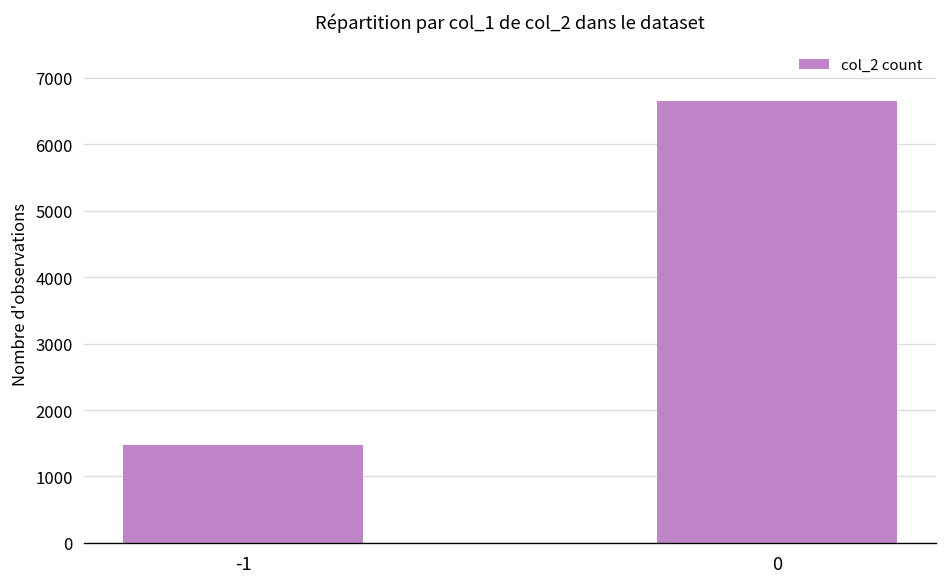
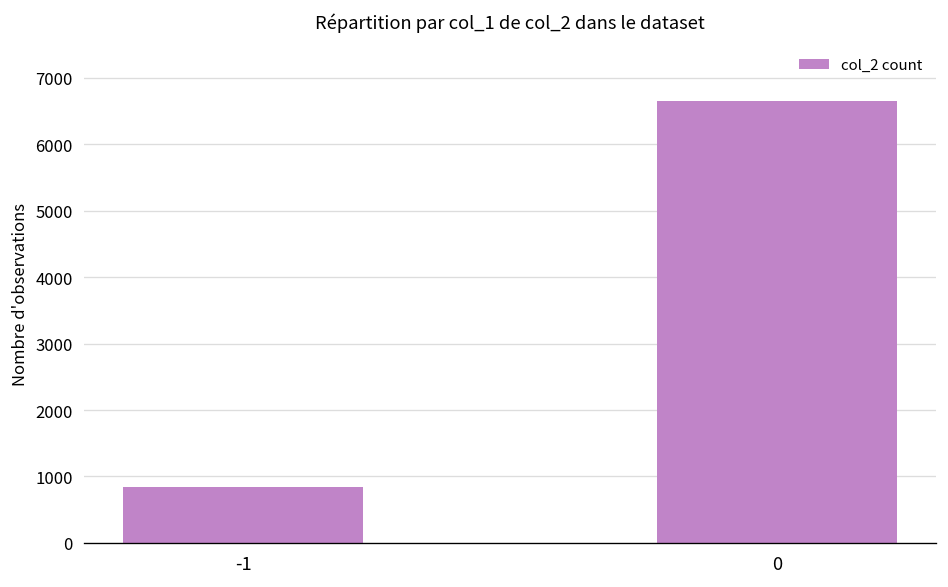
-1: 1500 -> 800
